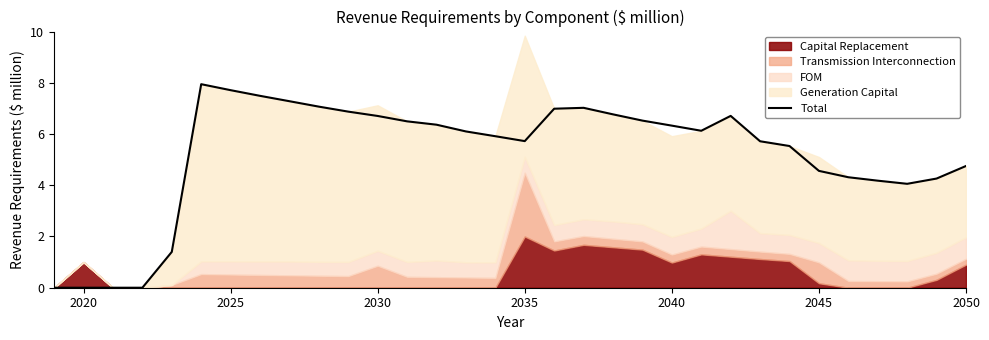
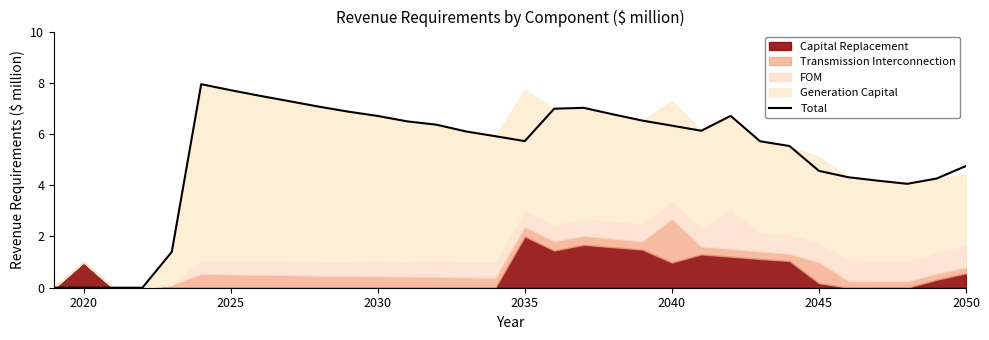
Transmission Interconnection, 2030: 0.9 -> 0.4
Transmission Interconnection, 2035: 2.5 -> 0.4
Transmission Interconnection, 2040: 0.3 -> 1.7
Capital Replacement, 2050: 0.9 -> 0.6
